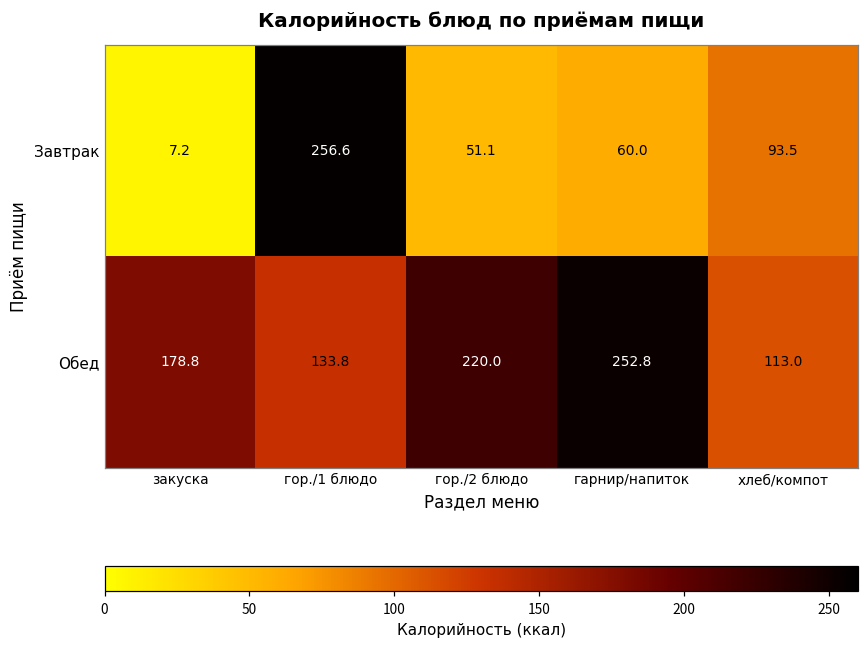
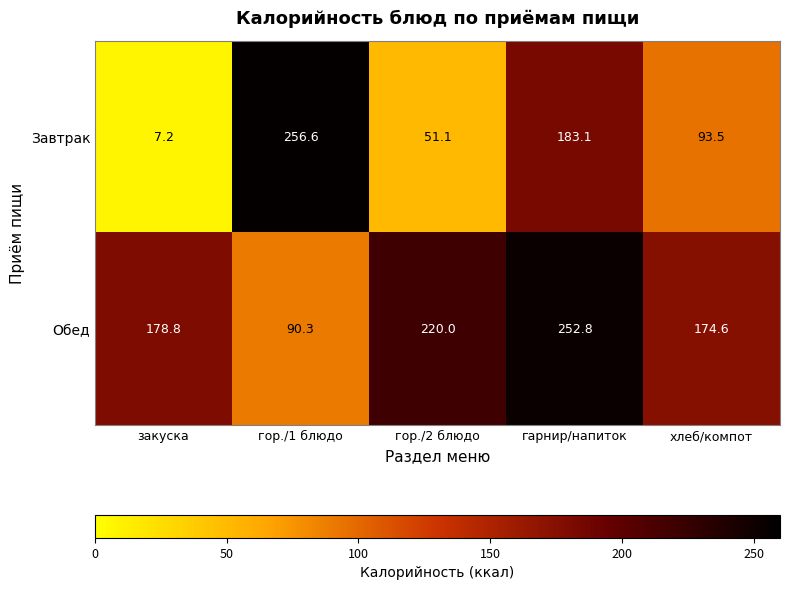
Завтрак, гарнир/напиток: 60.0 -> 183.1
Обед, гор./1 блюдо: 133.8 -> 90.3
Обед, хлеб/компот: 113.0 -> 174.6
